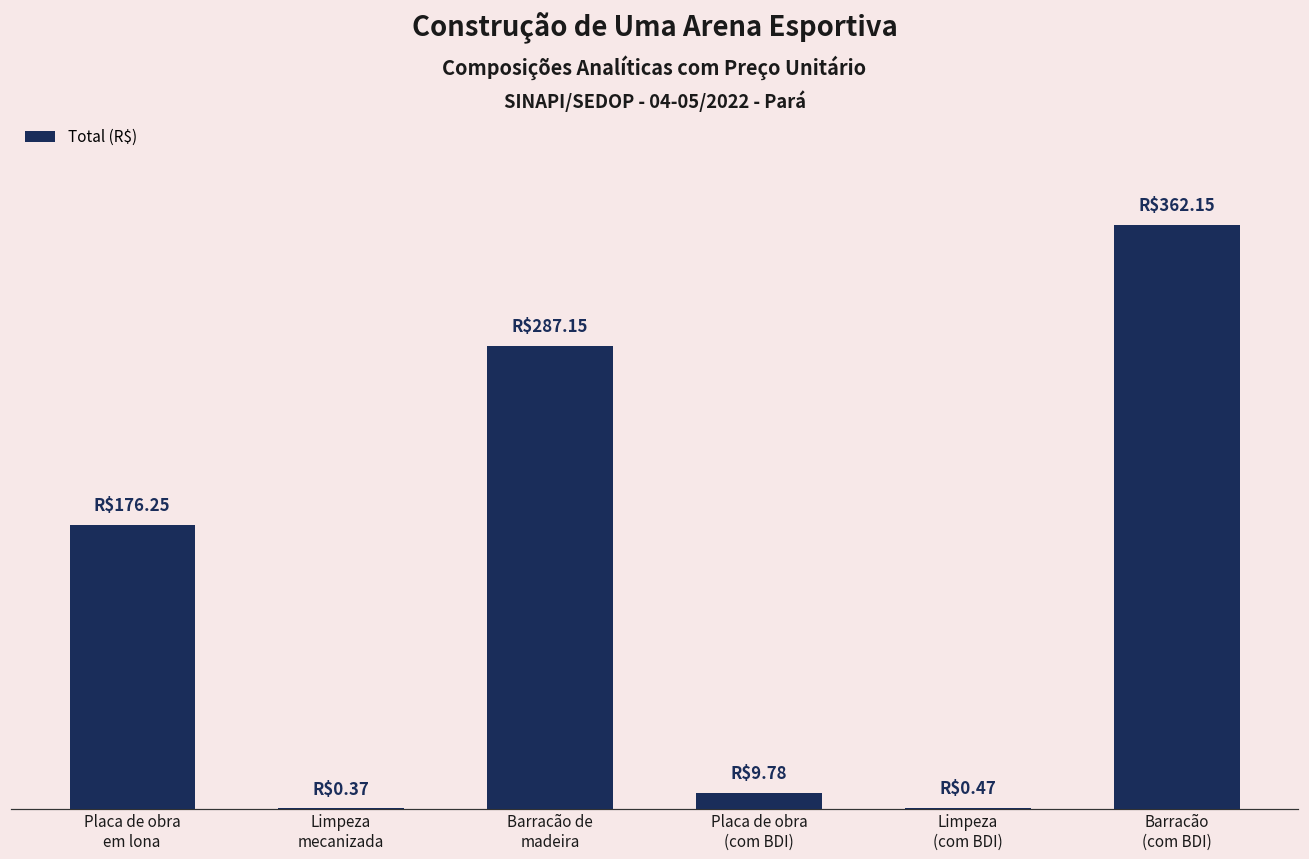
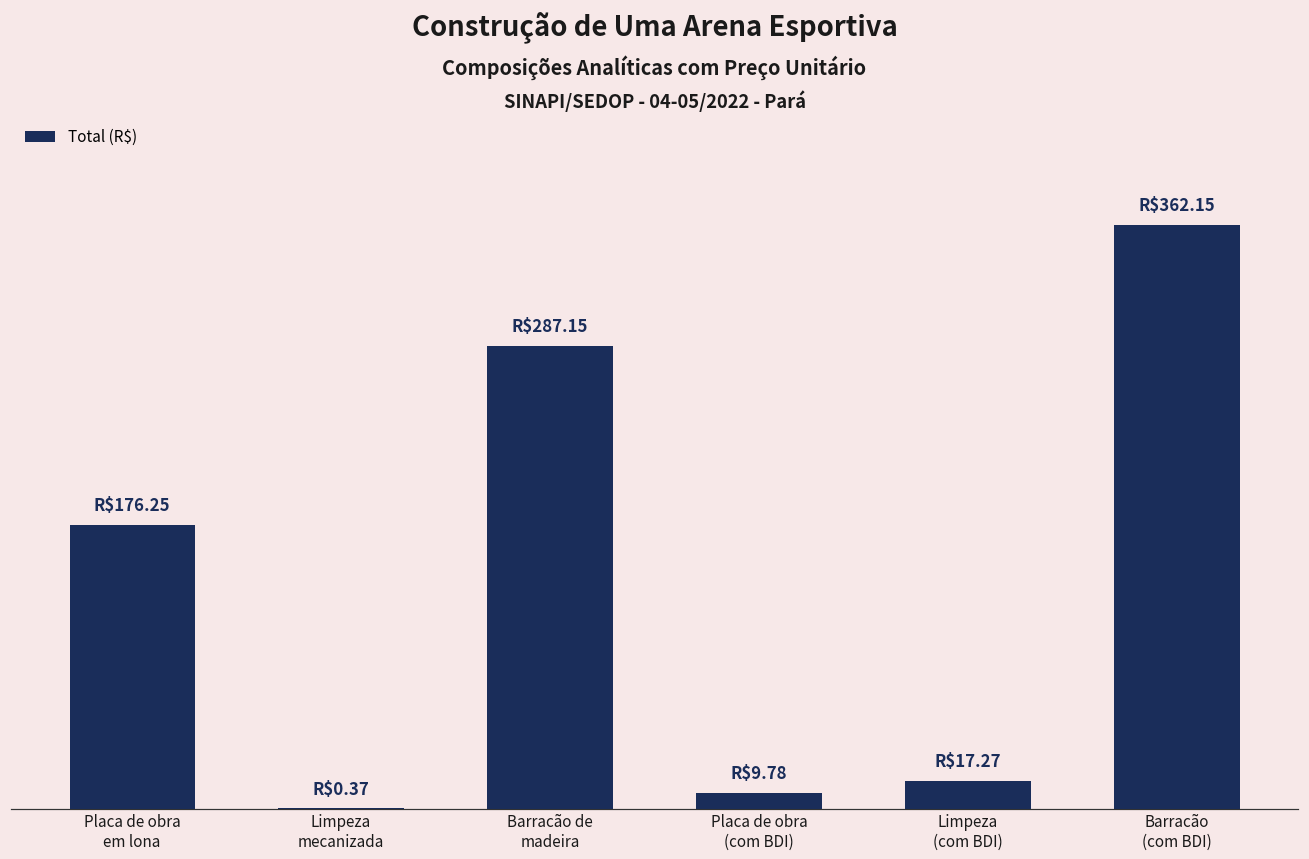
Limpeza (com BDI): $0.47 -> $17.27
